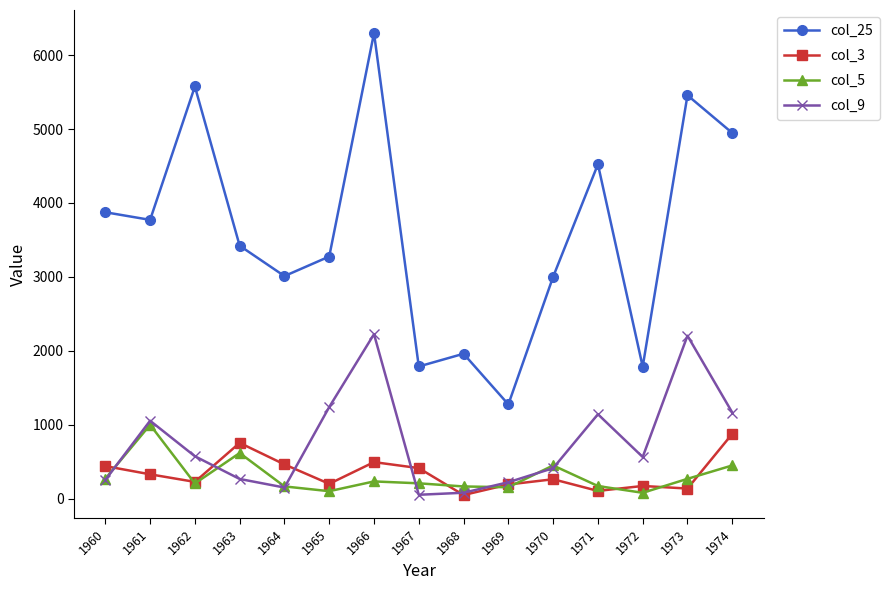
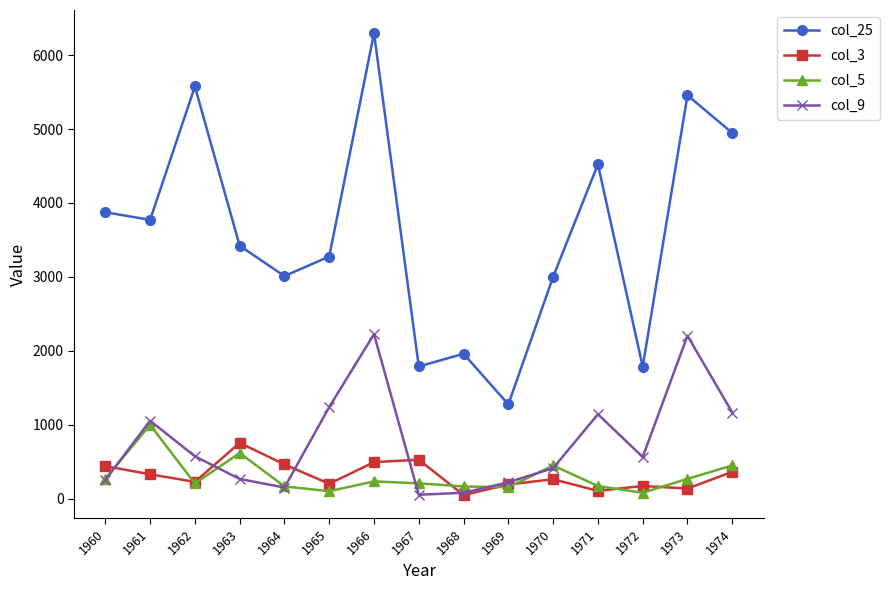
col_3, 1967: 400 -> 500
col_3, 1974: 900 -> 400
